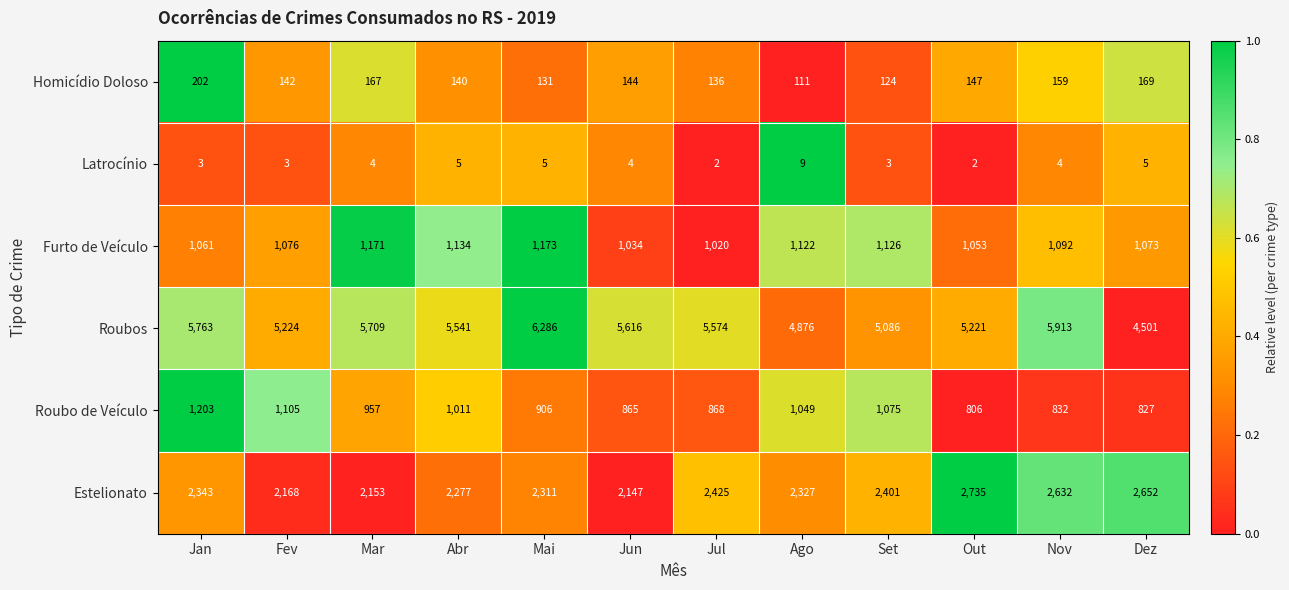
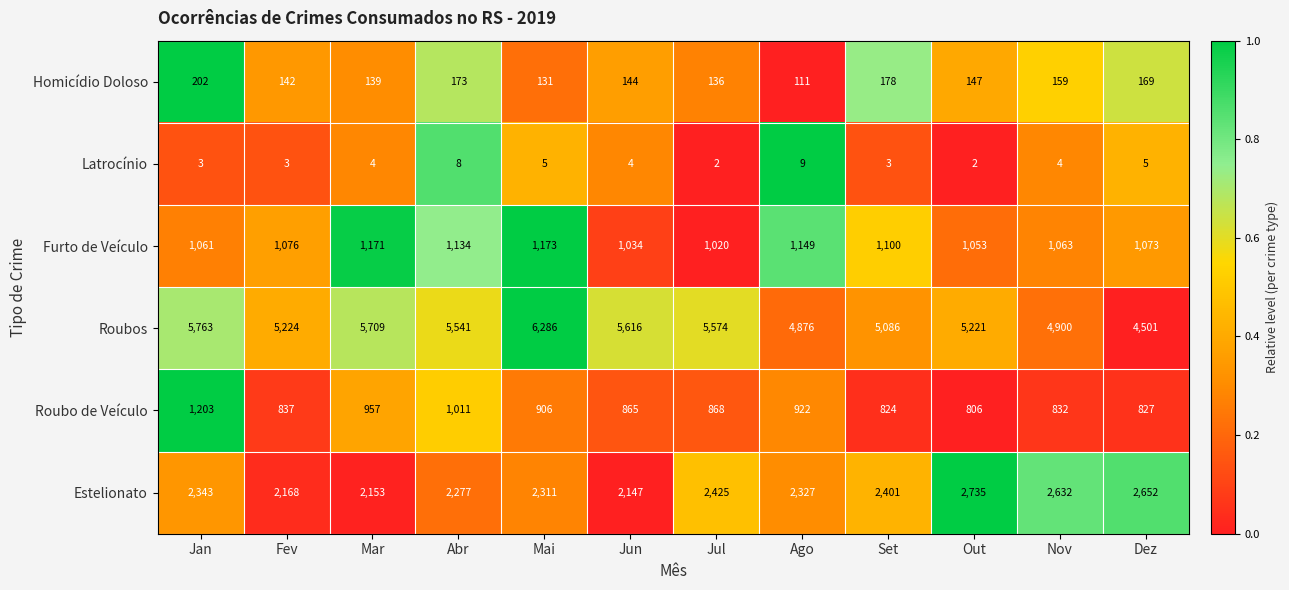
Homicídio Doloso, Mar: 167 -> 139
Homicídio Doloso, Abr: 140 -> 173
Homicídio Doloso, Set: 124 -> 178
Latrocínio, Abr: 5 -> 8
Furto de Veículo, Ago: 1,122 -> 1,149
Furto de Veículo, Set: 1,126 -> 1,100
Furto de Veículo, Nov: 1,092 -> 1,063
Roubos, Nov: 5,913 -> 4,900
Roubo de Veículo, Fev: 1,105 -> 837
Roubo de Veículo, Ago: 1,049 -> 922
Roubo de Veículo, Set: 1,075 -> 824
